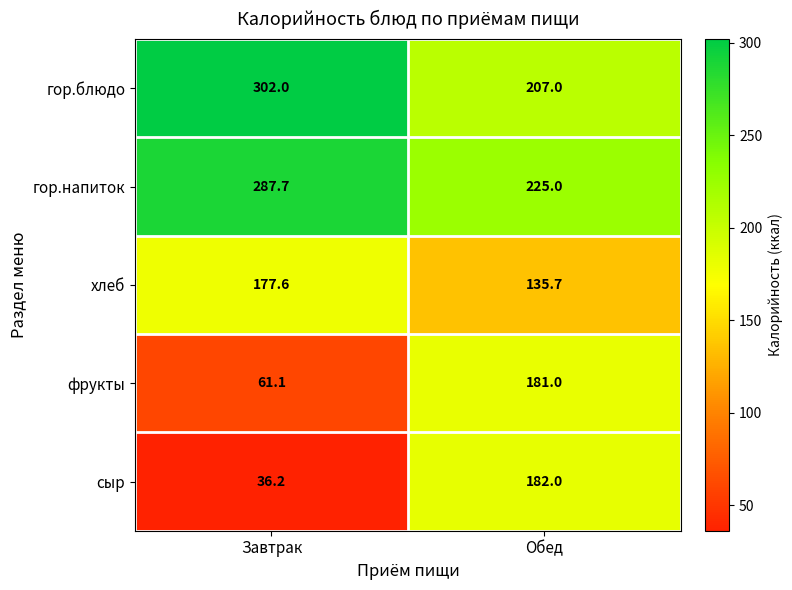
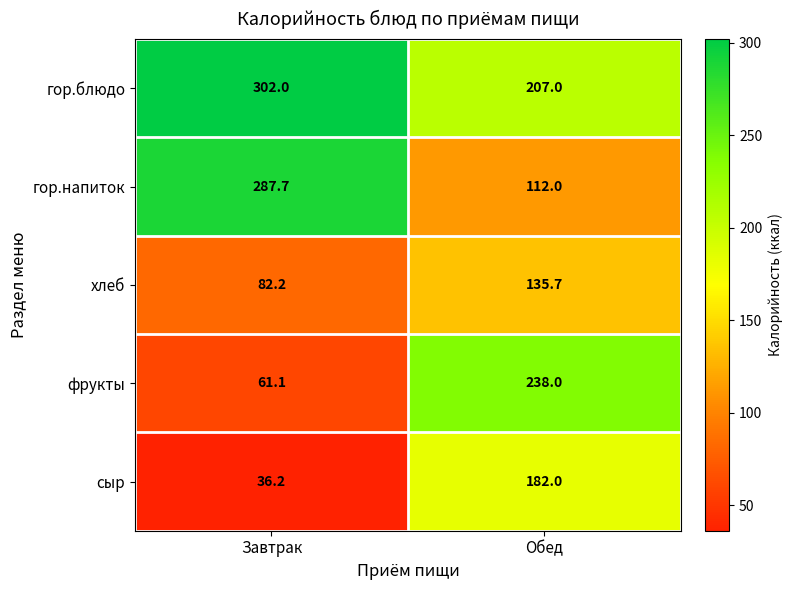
гор.напиток, Обед: 225.0 -> 112.0
хлеб, Завтрак: 177.6 -> 82.2
фрукты, Обед: 181.0 -> 238.0
